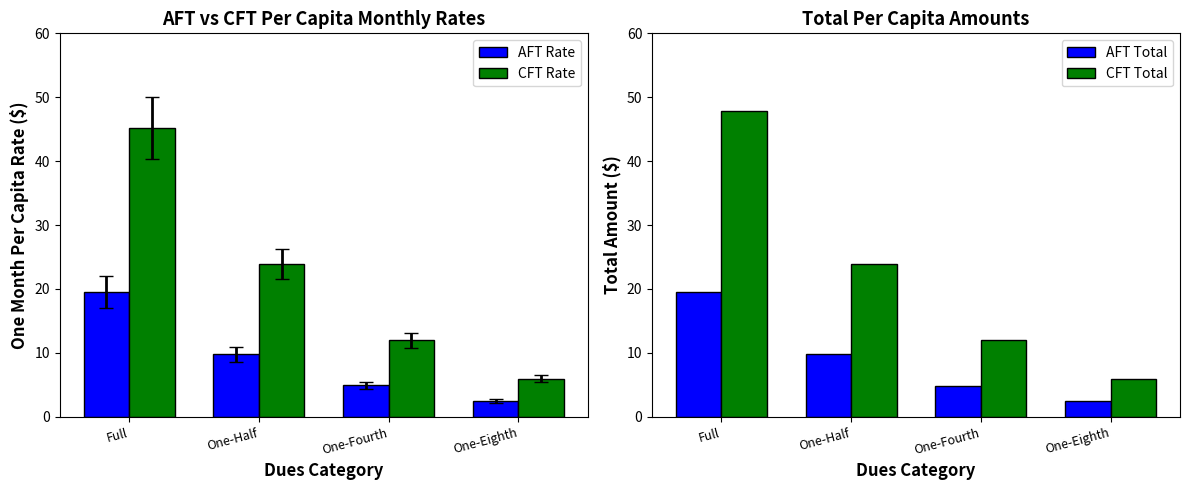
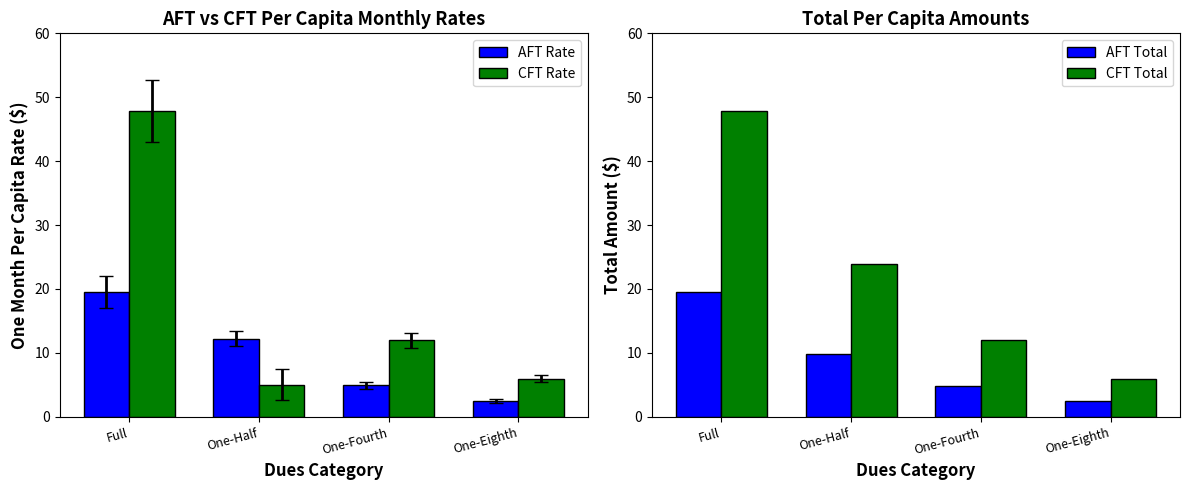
AFT vs CFT Per Capita Monthly Rates, CFT Rate, Full: 45 -> 48
AFT vs CFT Per Capita Monthly Rates, AFT Rate, One-Half: 10 -> 12
AFT vs CFT Per Capita Monthly Rates, CFT Rate, One-Half: 24 -> 5
